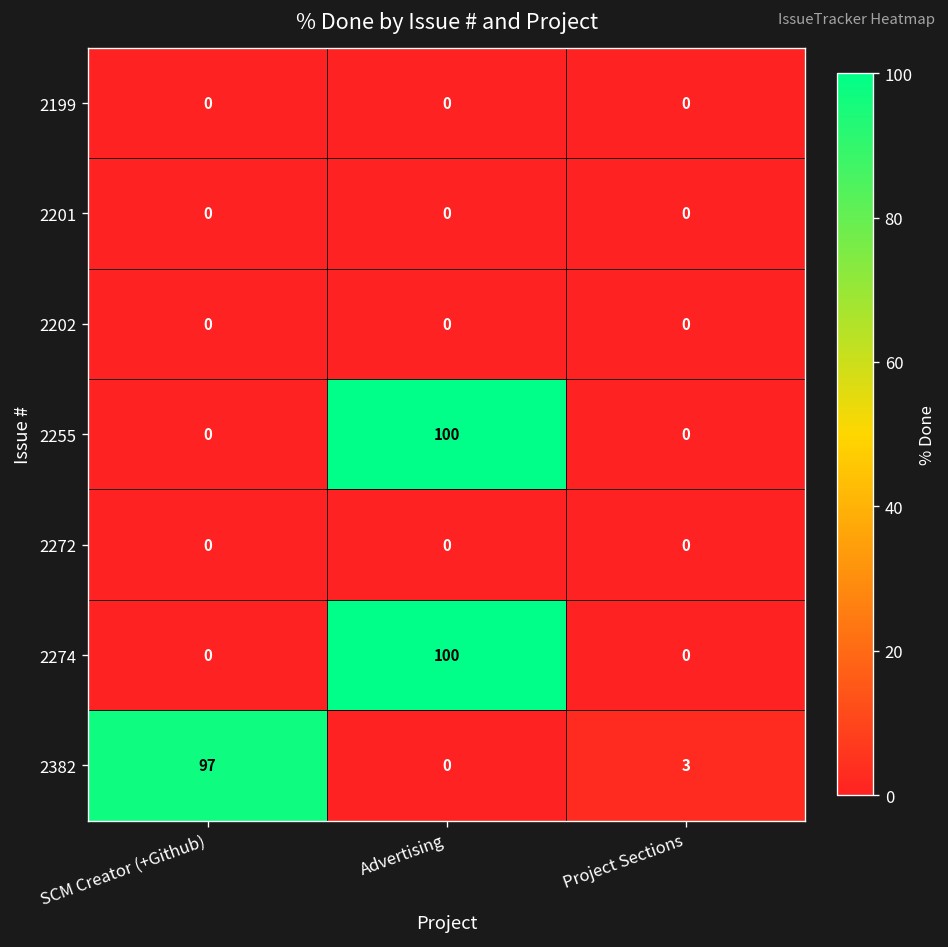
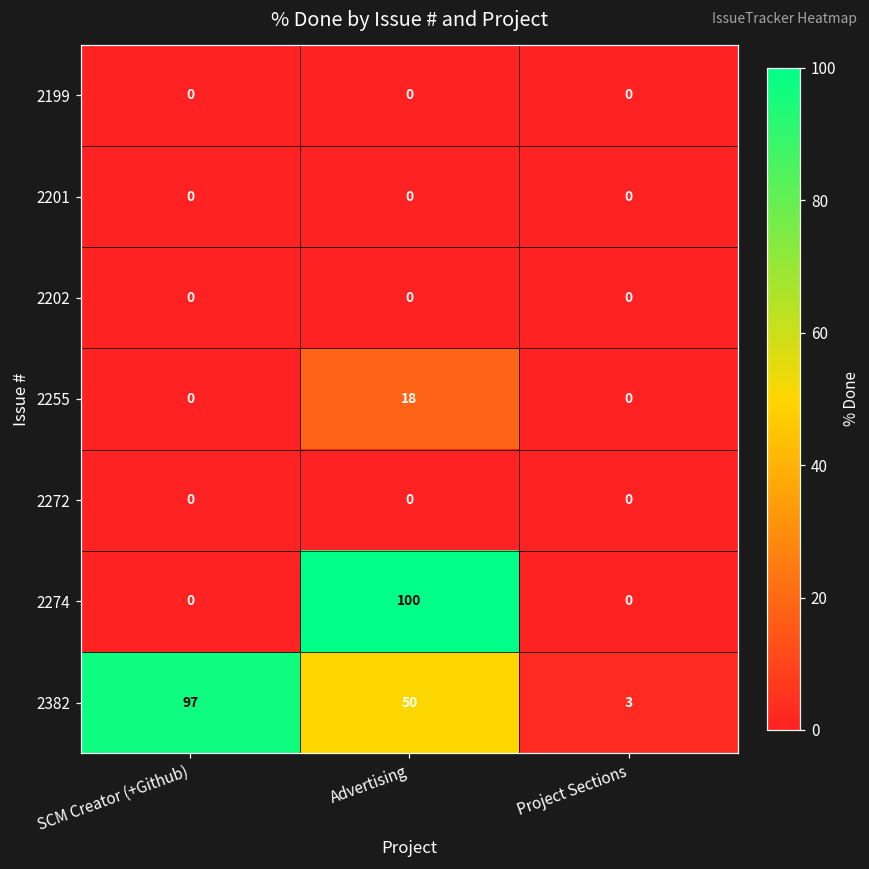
2255, Advertising: 100 -> 18
2382, Advertising: 0 -> 50
